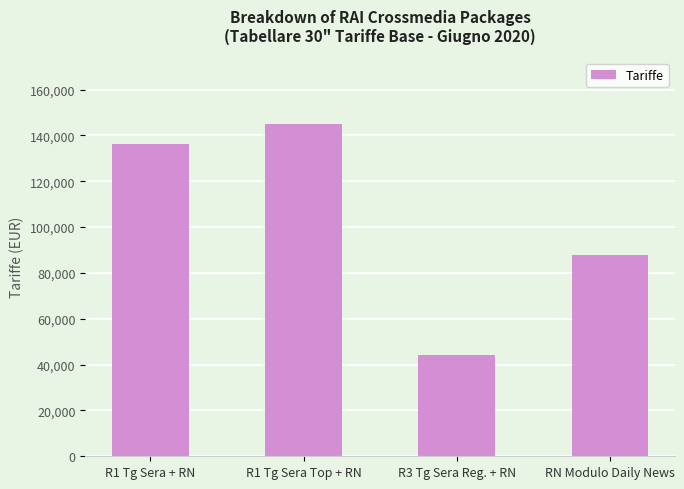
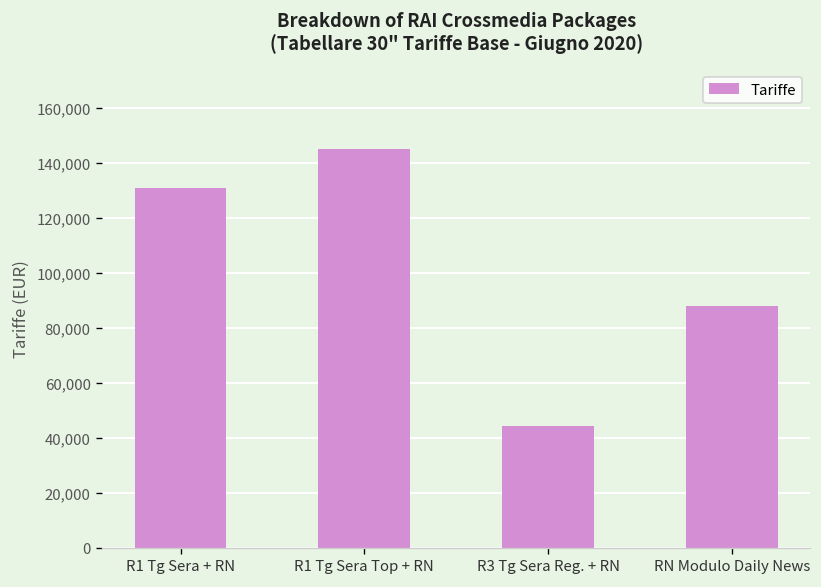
R1 Tg Sera + RN: 136,000 -> 131,000
